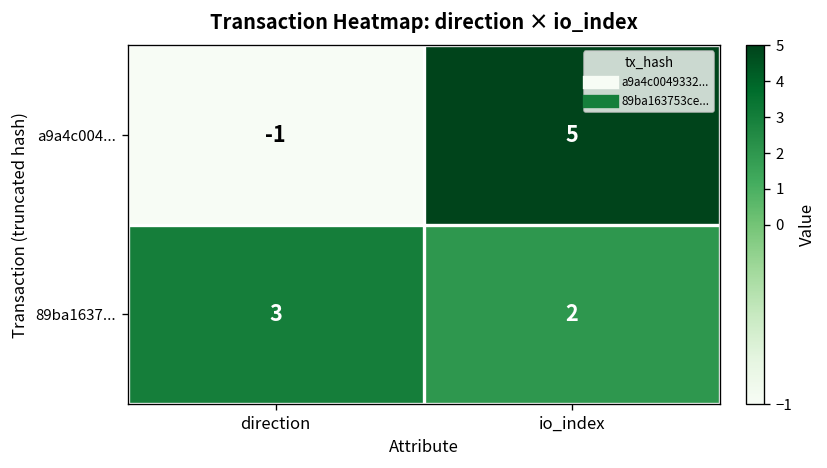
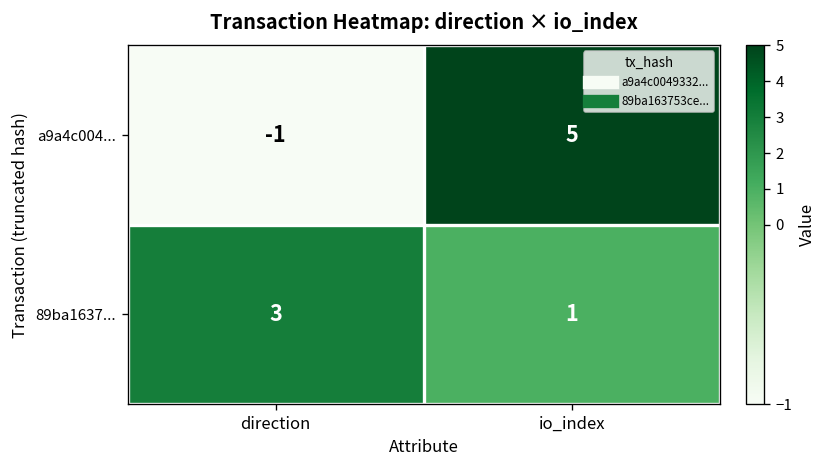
89ba1637..., io_index: 2 -> 1
